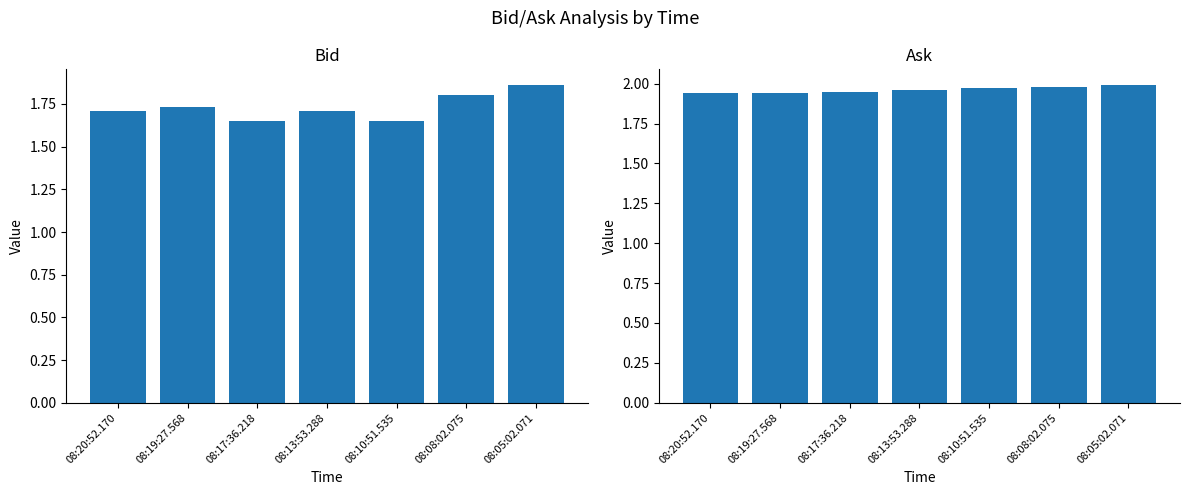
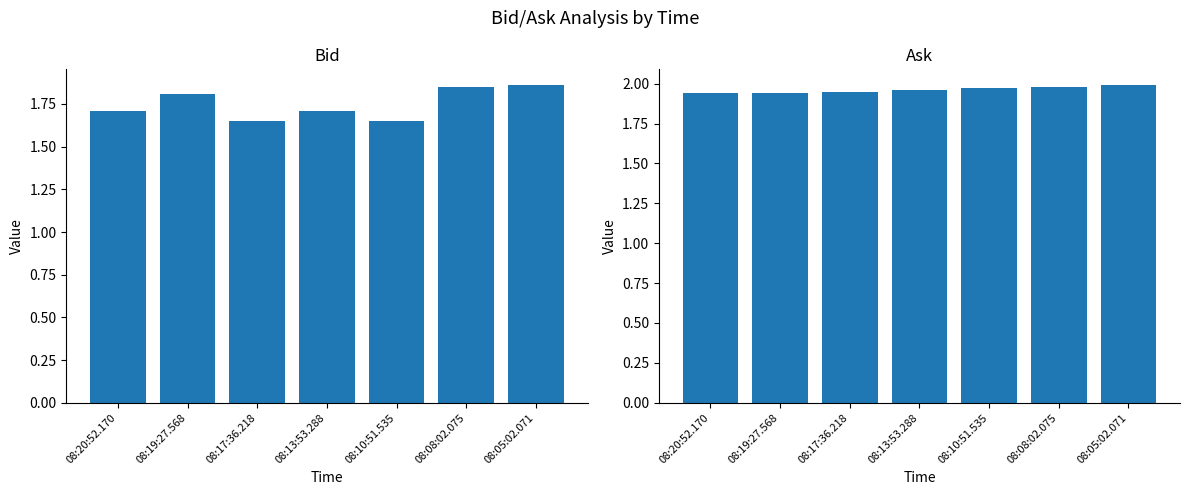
Bid, 08:19:27.568: 1.73 -> 1.81
Bid, 08:08:02.075: 1.80 -> 1.85
